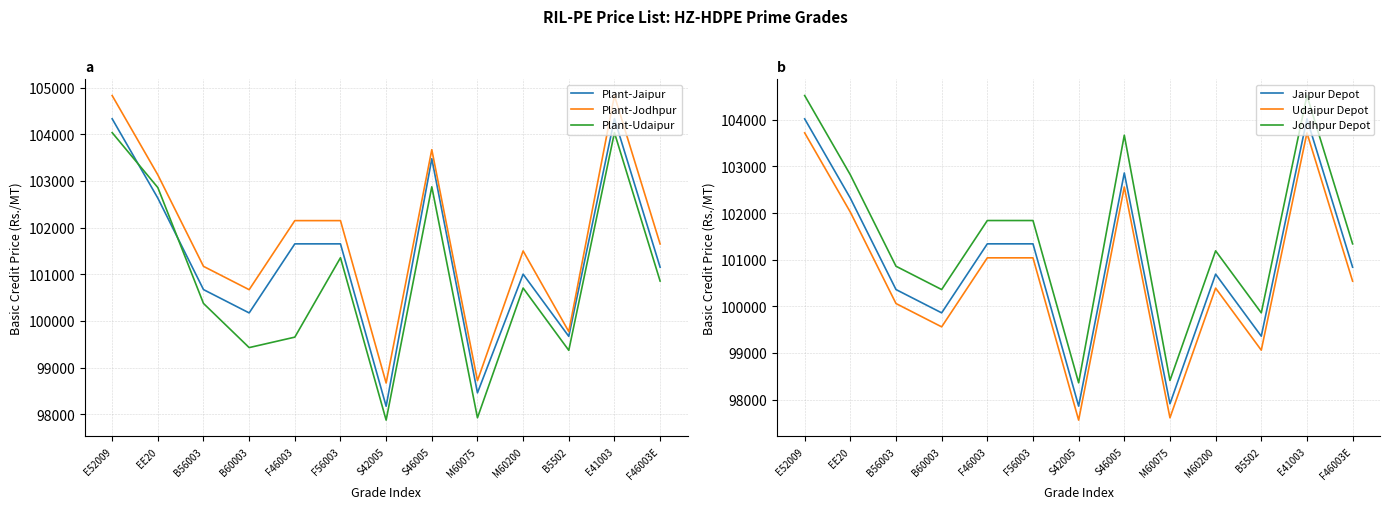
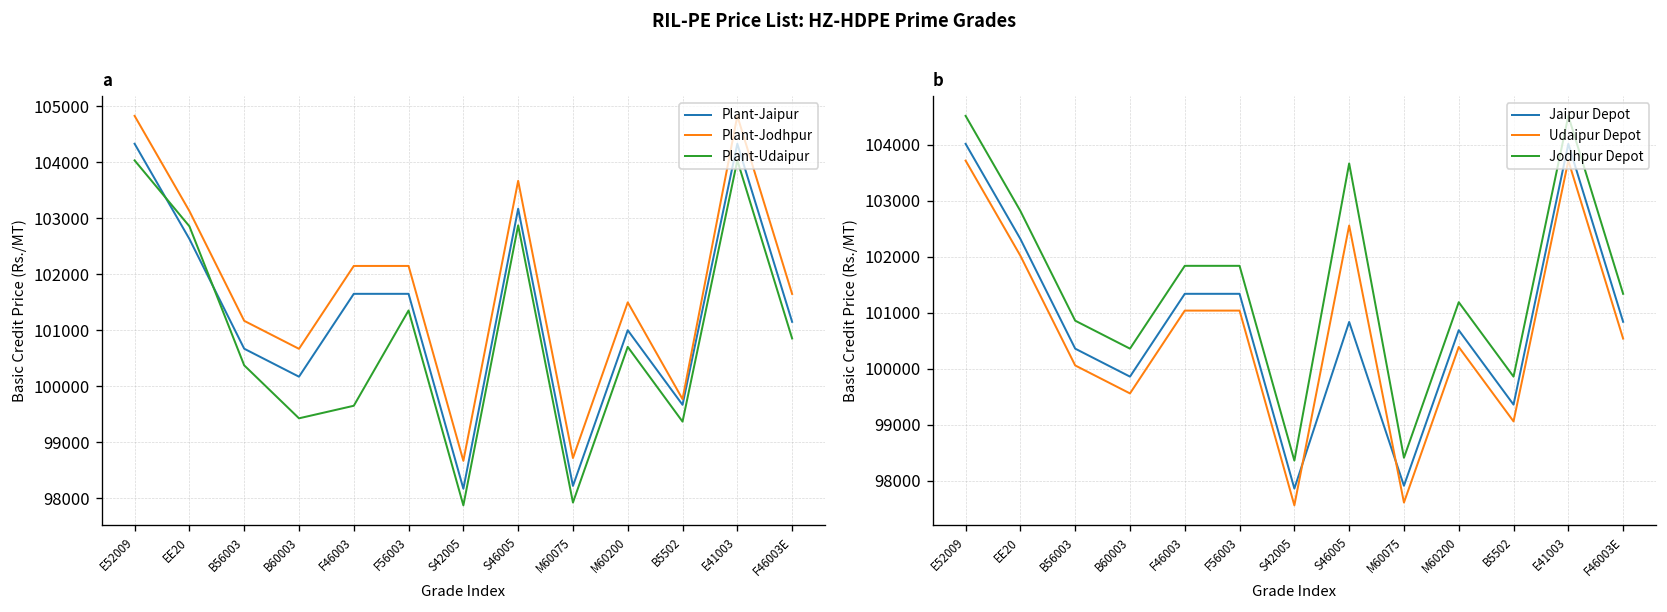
a, Plant-Jaipur, S46005: 103500 -> 103200
a, Plant-Jaipur, M60075: 98500 -> 98200
b, Jaipur Depot, S46005: 102900 -> 100800
